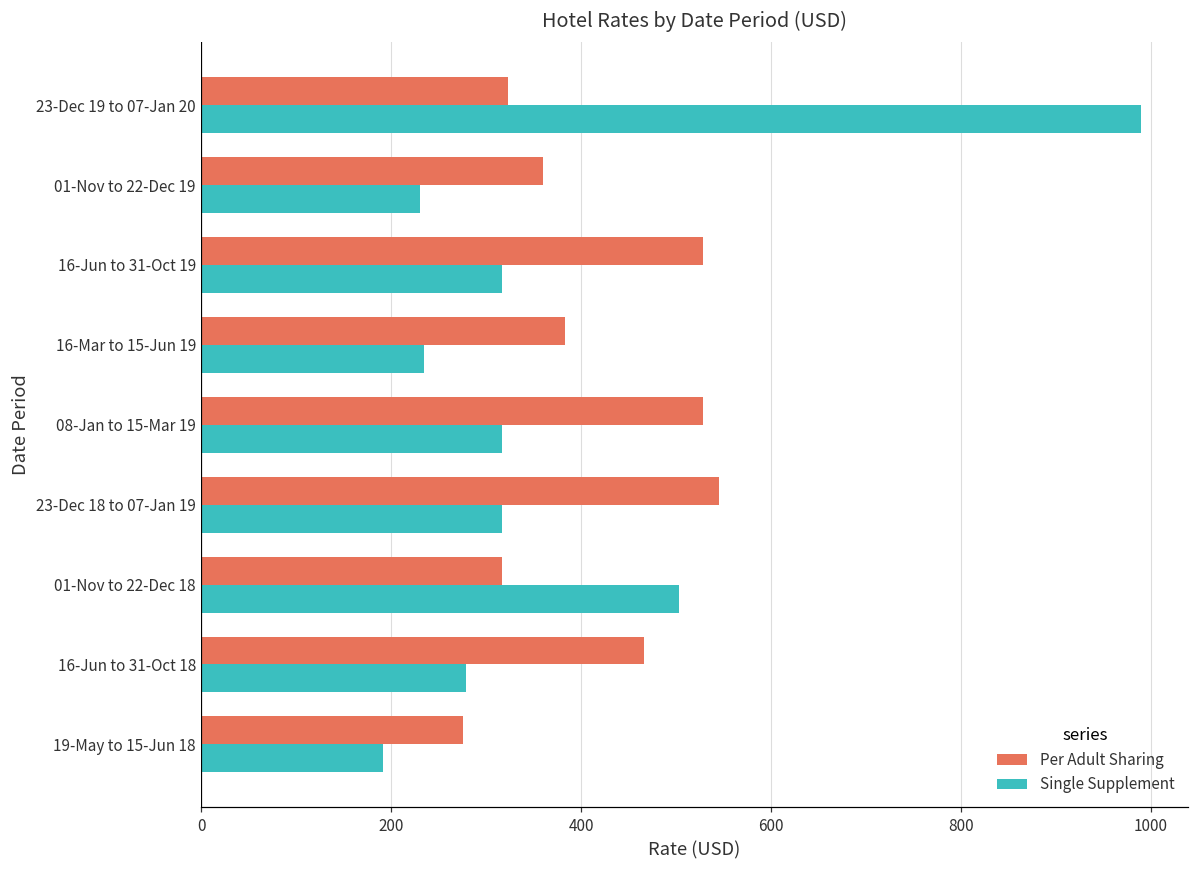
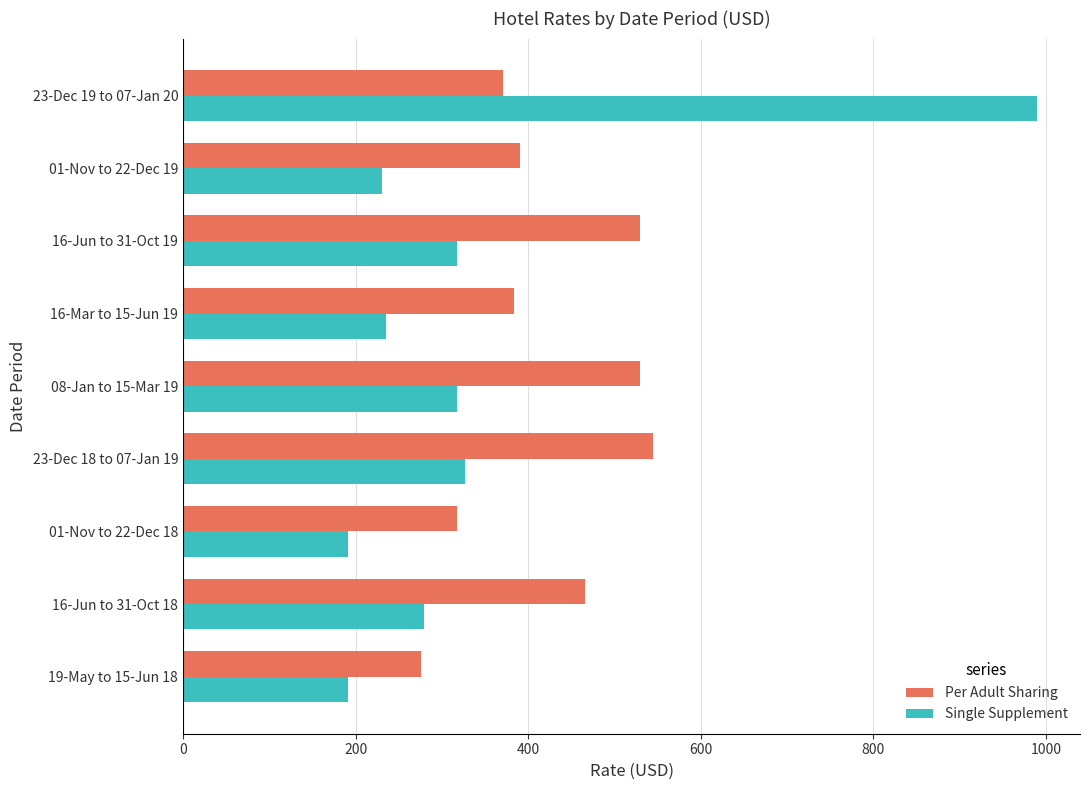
Per Adult Sharing, 23-Dec 19 to 07-Jan 20: 320 -> 370
Per Adult Sharing, 01-Nov to 22-Dec 19: 360 -> 390
Single Supplement, 23-Dec 18 to 07-Jan 19: 320 -> 330
Single Supplement, 01-Nov to 22-Dec 18: 500 -> 190
